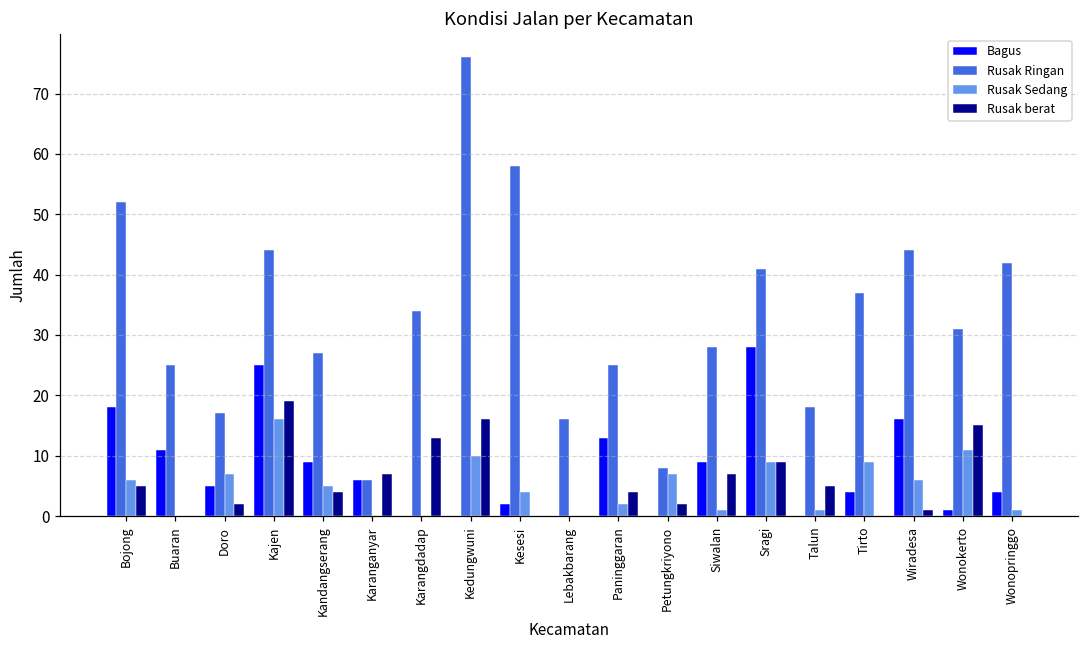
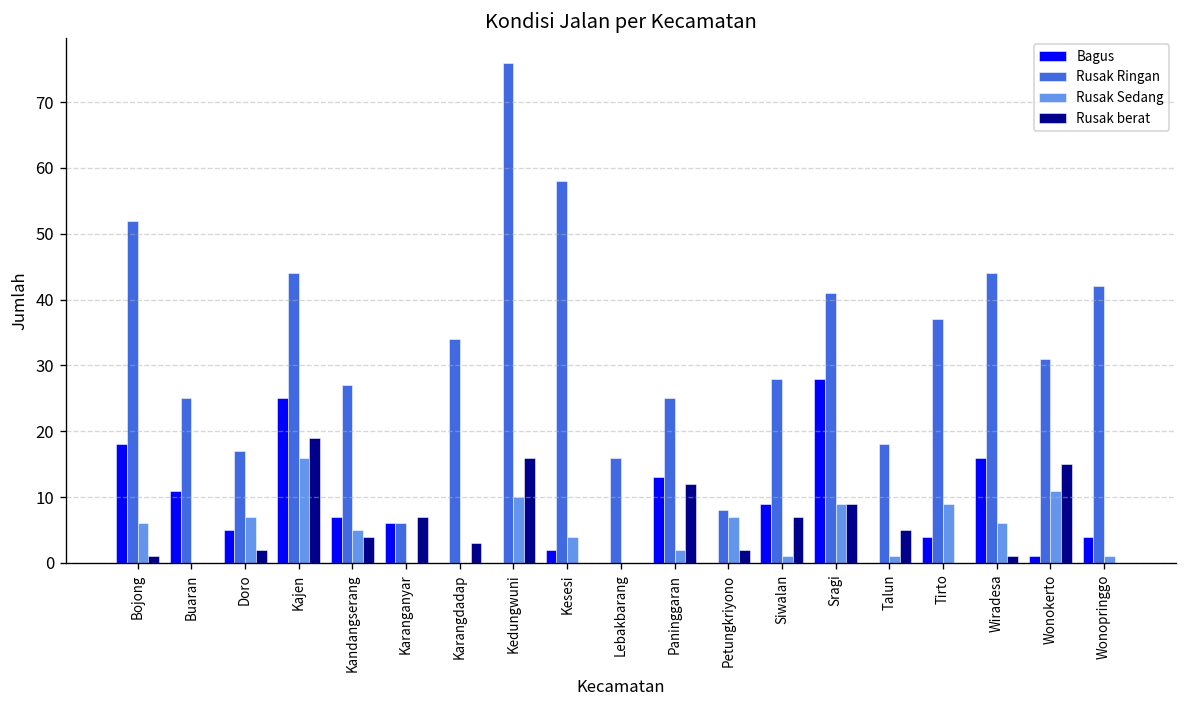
Rusak berat, Bojong: 5 -> 1
Bagus, Kandangserang: 9 -> 7
Rusak berat, Karangdadap: 13 -> 3
Rusak berat, Paninggaran: 4 -> 12
